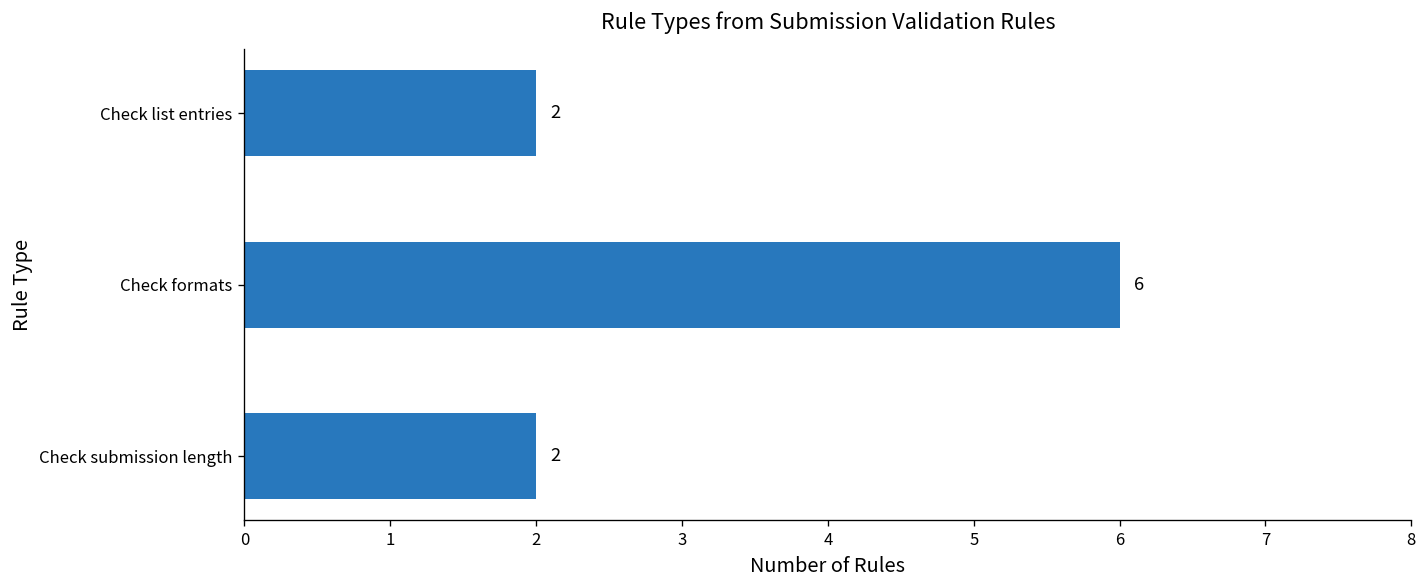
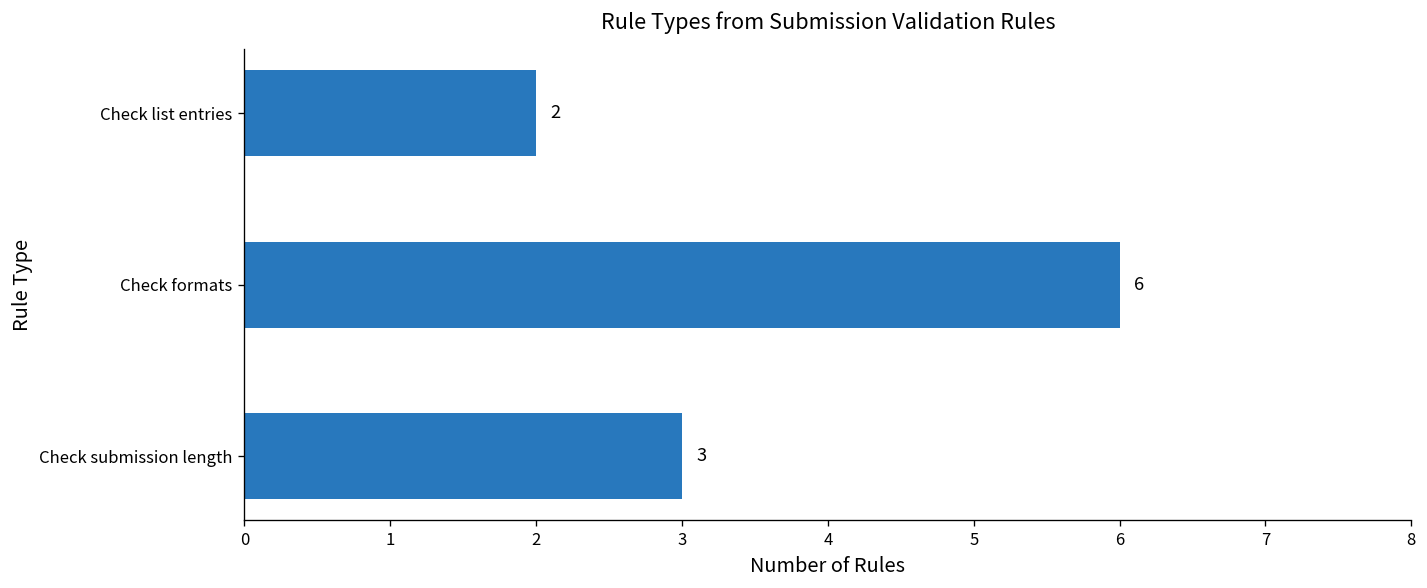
Check submission length: 2 -> 3
